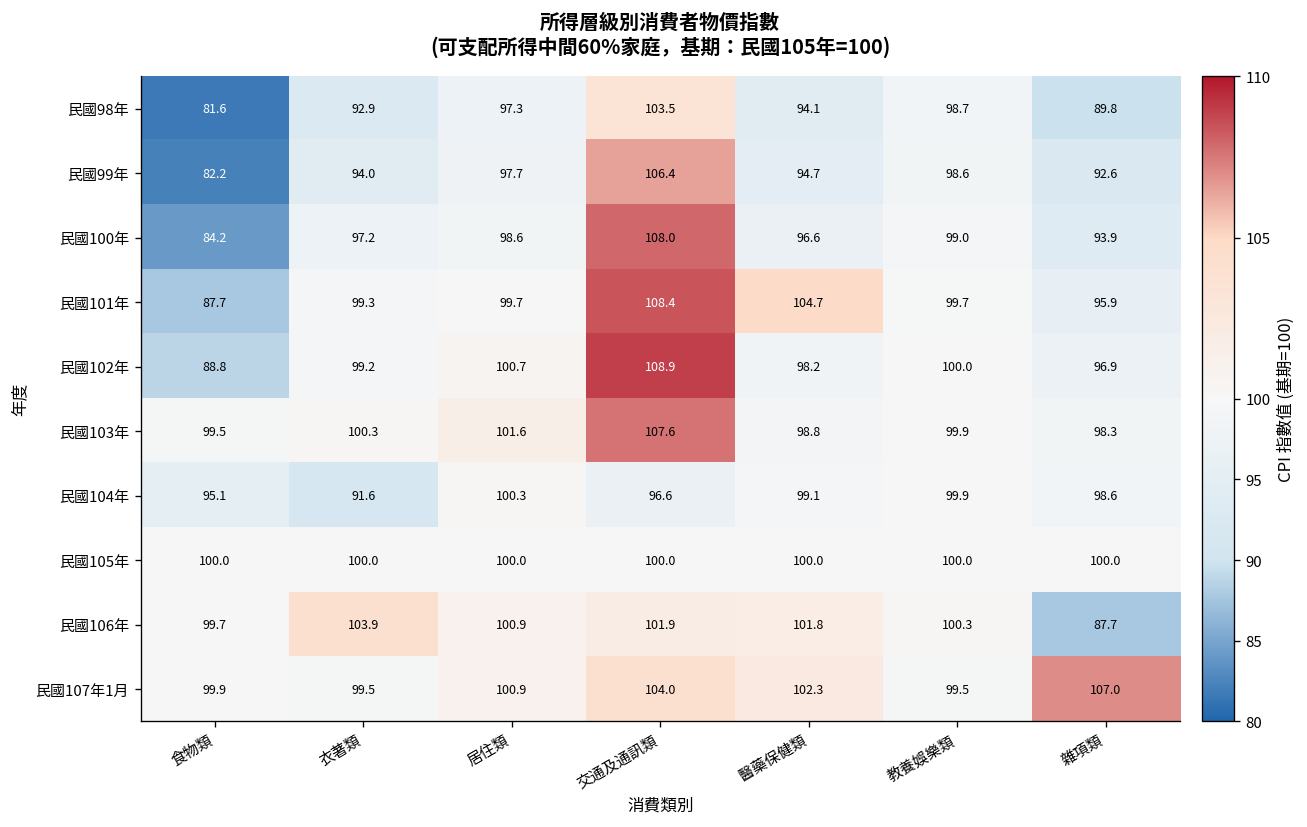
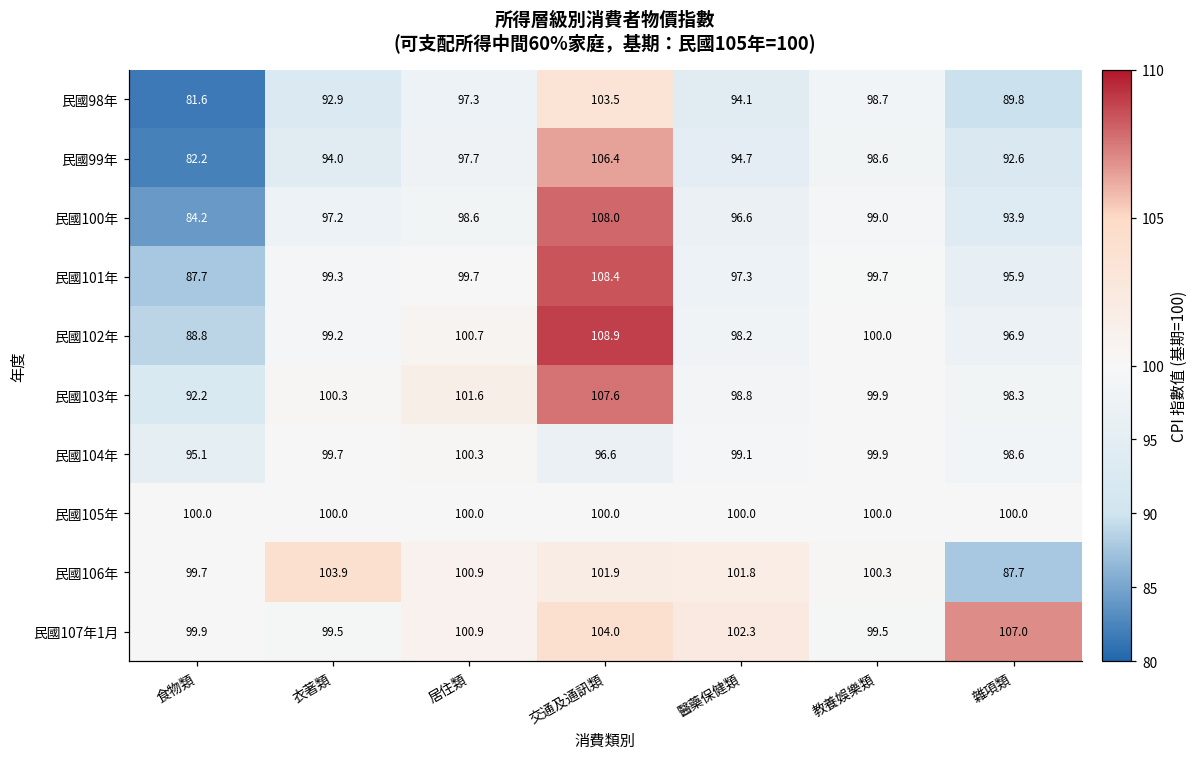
民國101年, 醫藥保健類: 104.7 -> 97.3
民國103年, 食物類: 99.5 -> 92.2
民國104年, 衣著類: 91.6 -> 99.7
